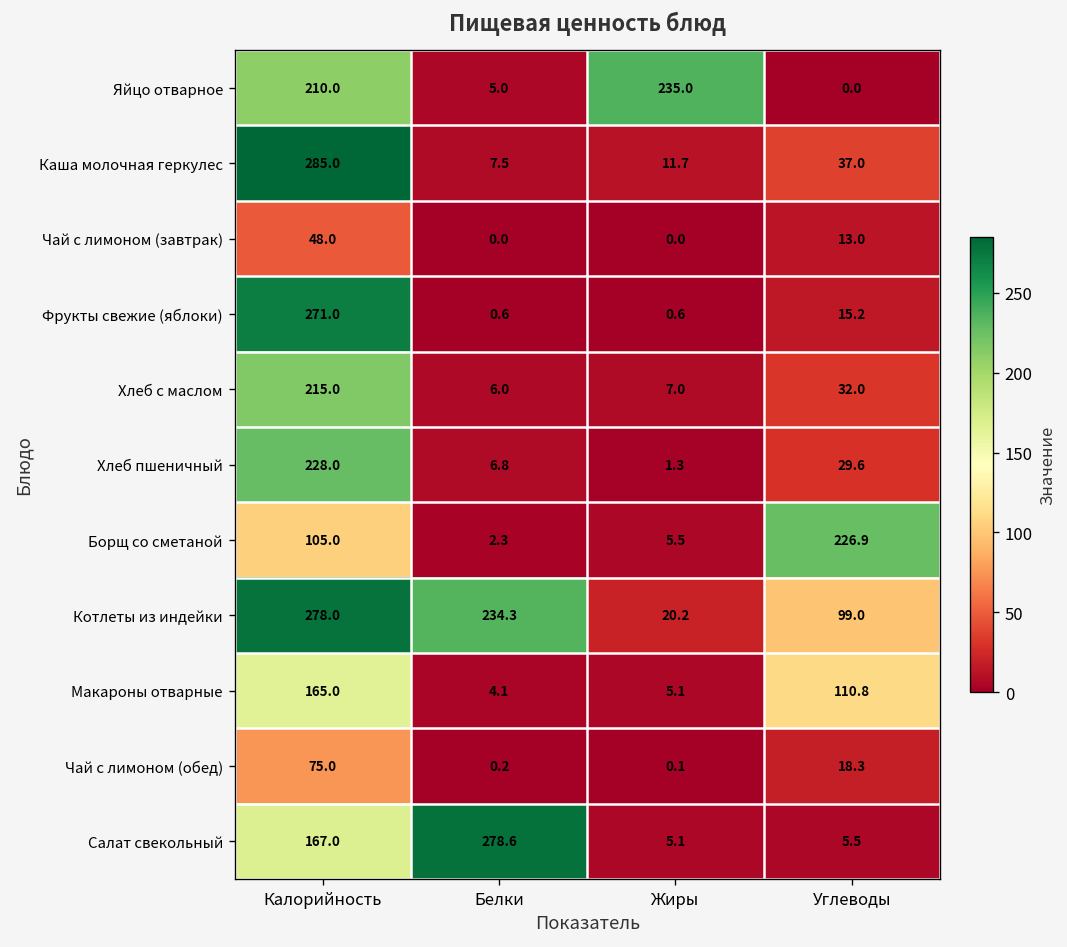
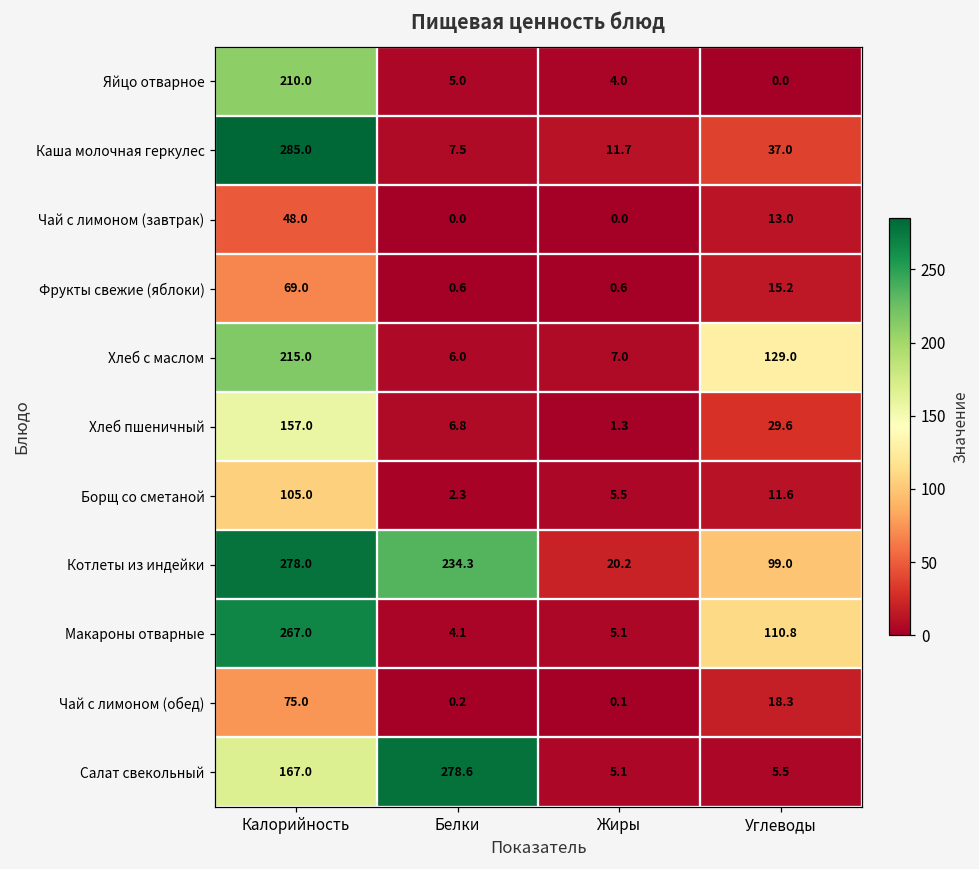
Яйцо отварное, Жиры: 235.0 -> 4.0
Фрукты свежие (яблоки), Калорийность: 271.0 -> 69.0
Хлеб с маслом, Углеводы: 32.0 -> 129.0
Хлеб пшеничный, Калорийность: 228.0 -> 157.0
Борщ со сметаной, Углеводы: 226.9 -> 11.6
Макароны отварные, Калорийность: 165.0 -> 267.0
